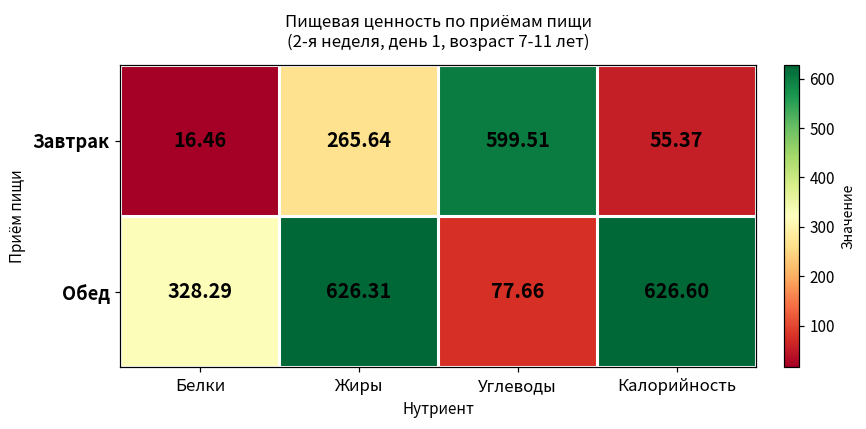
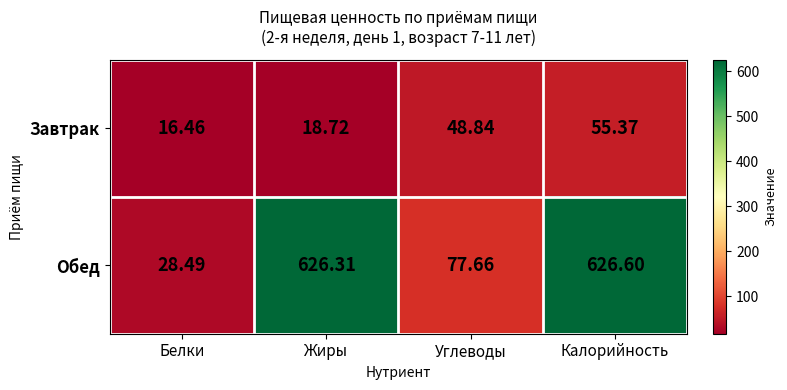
Завтрак, Жиры: 265.64 -> 18.72
Завтрак, Углеводы: 599.51 -> 48.84
Обед, Белки: 328.29 -> 28.49
